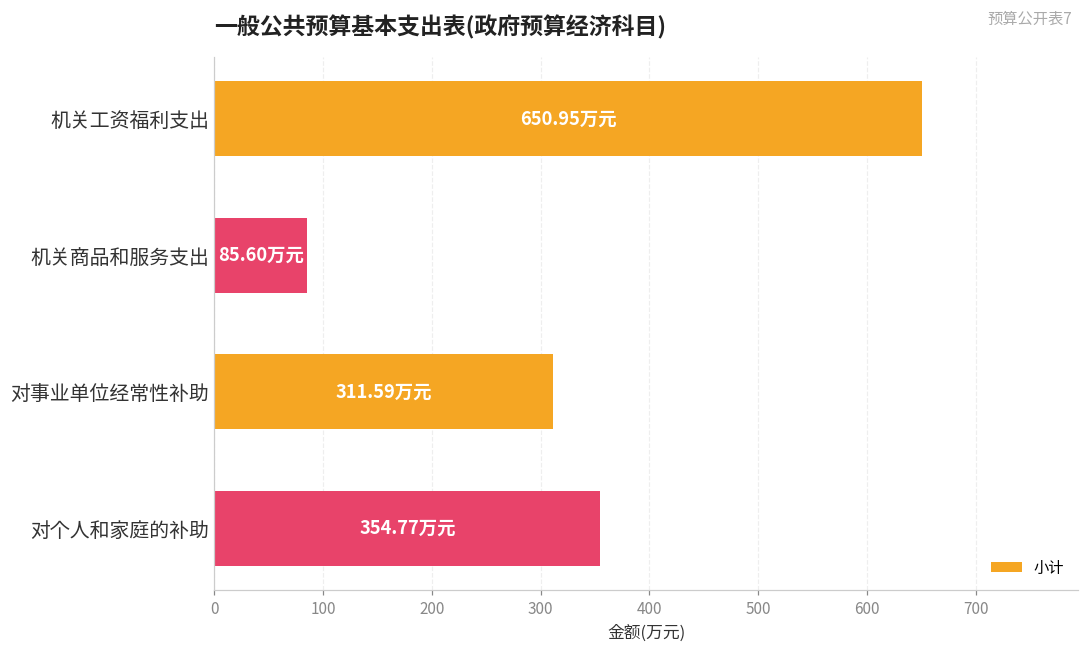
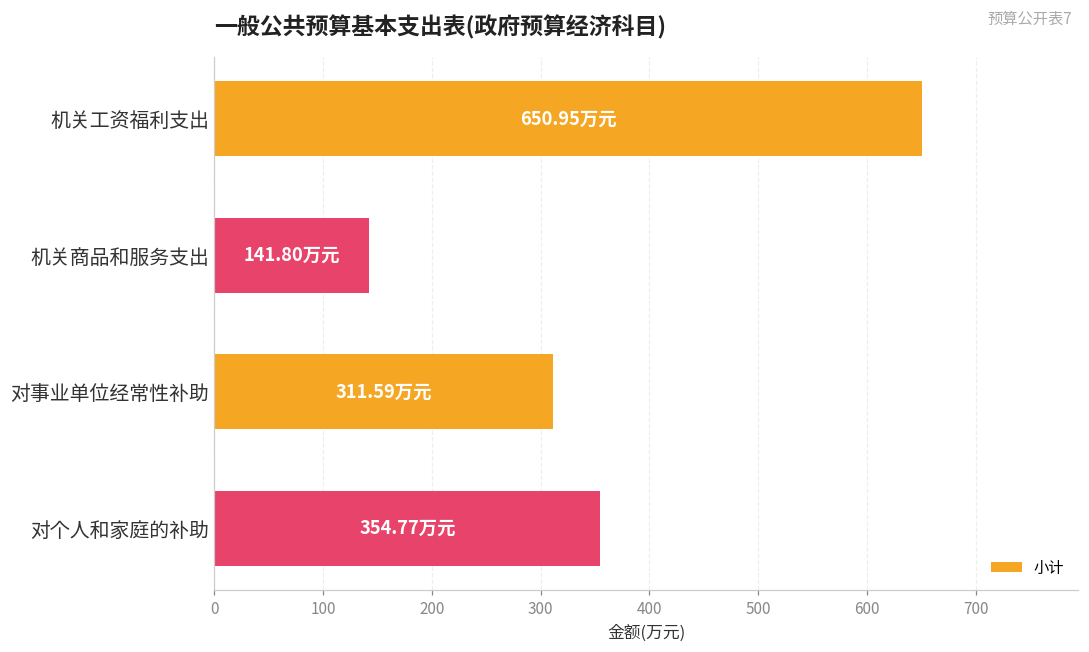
机关商品和服务支出: 85.60 -> 141.80
